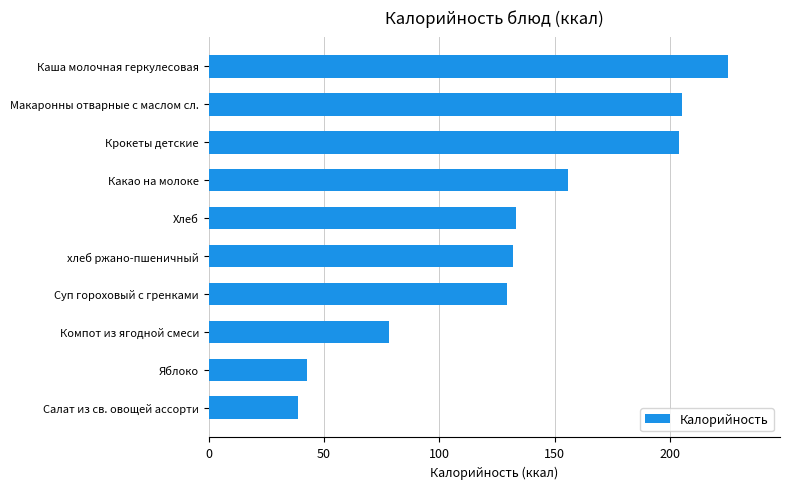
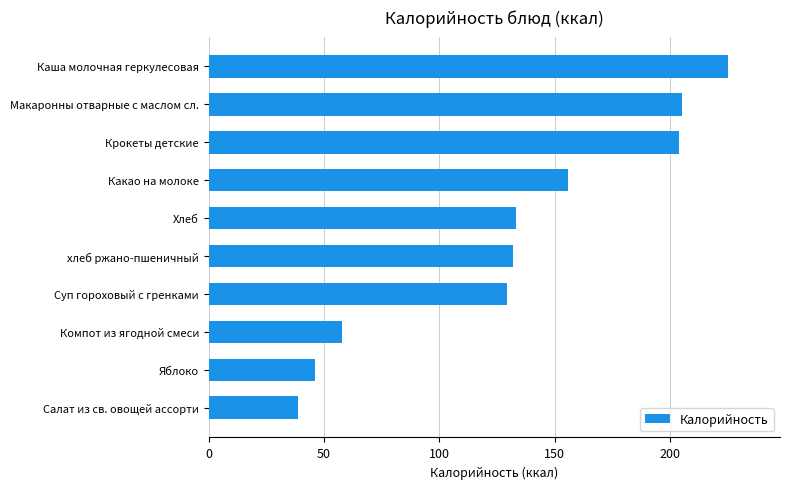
Компот из ягодной смеси: 78 -> 58
Яблоко: 43 -> 46
